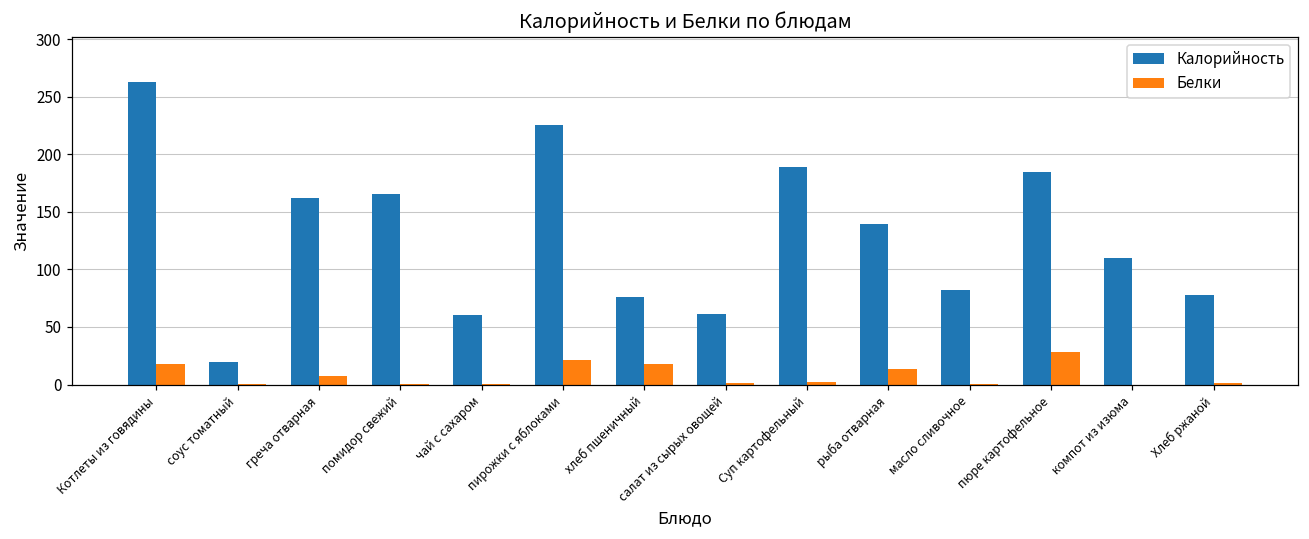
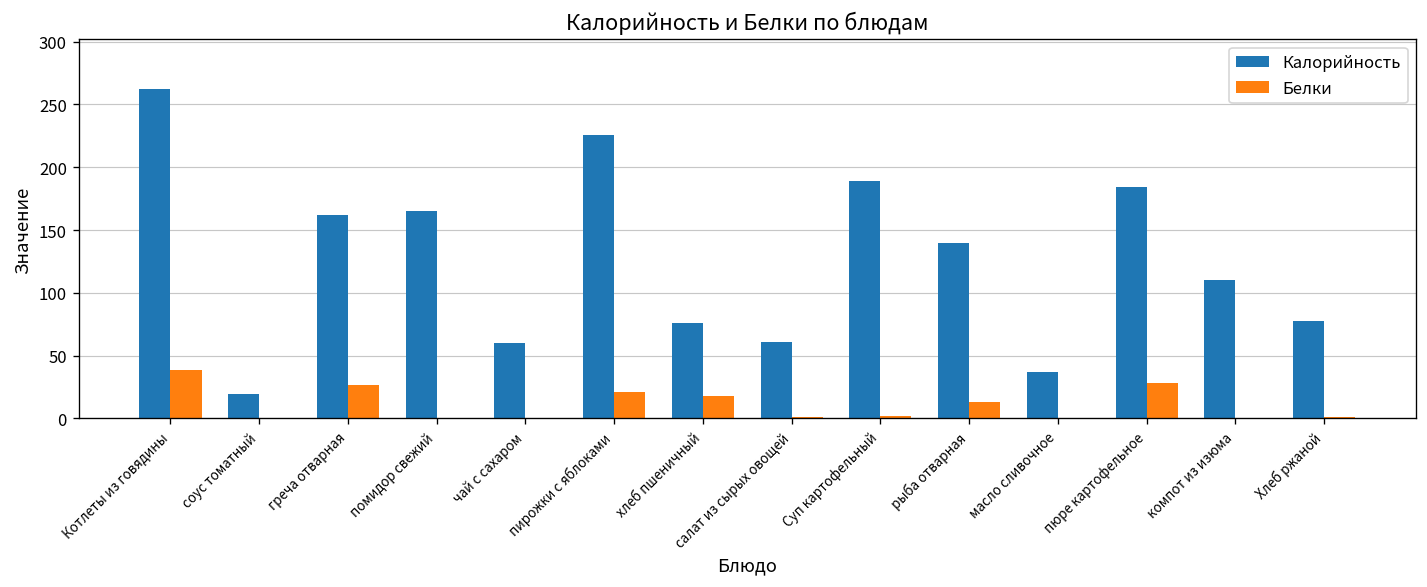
Белки, Котлеты из говядины: 18 -> 38
Белки, греча отварная: 7 -> 26
Калорийность, масло сливочное: 82 -> 37
